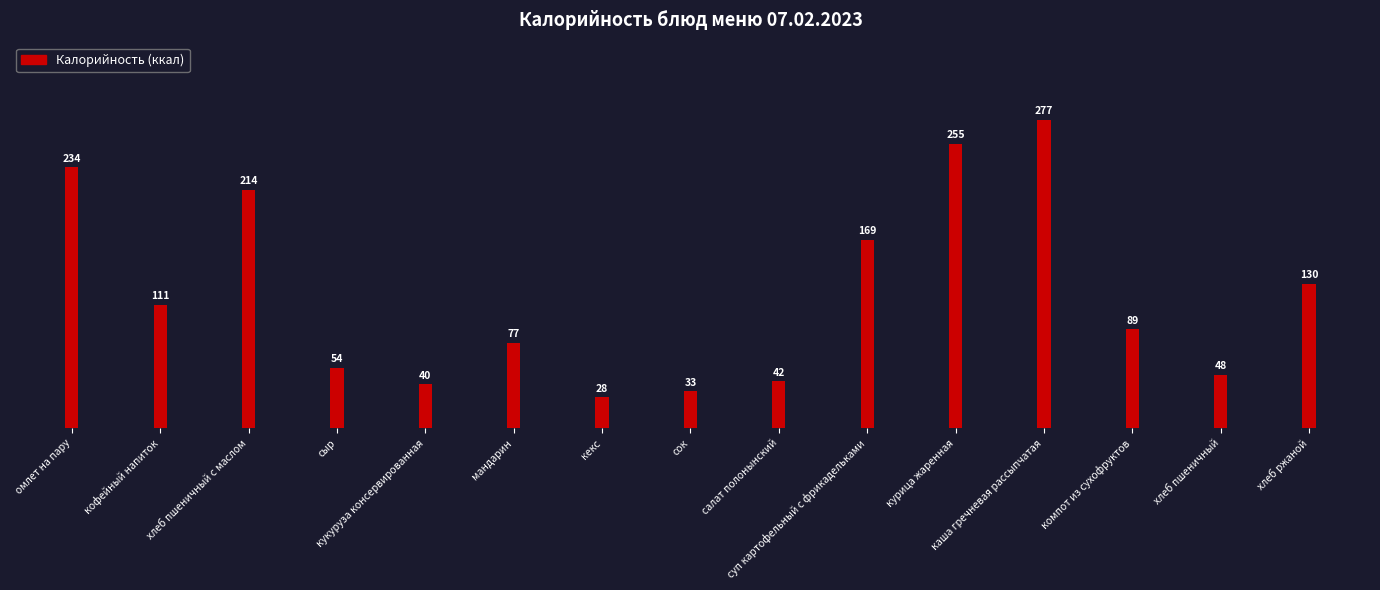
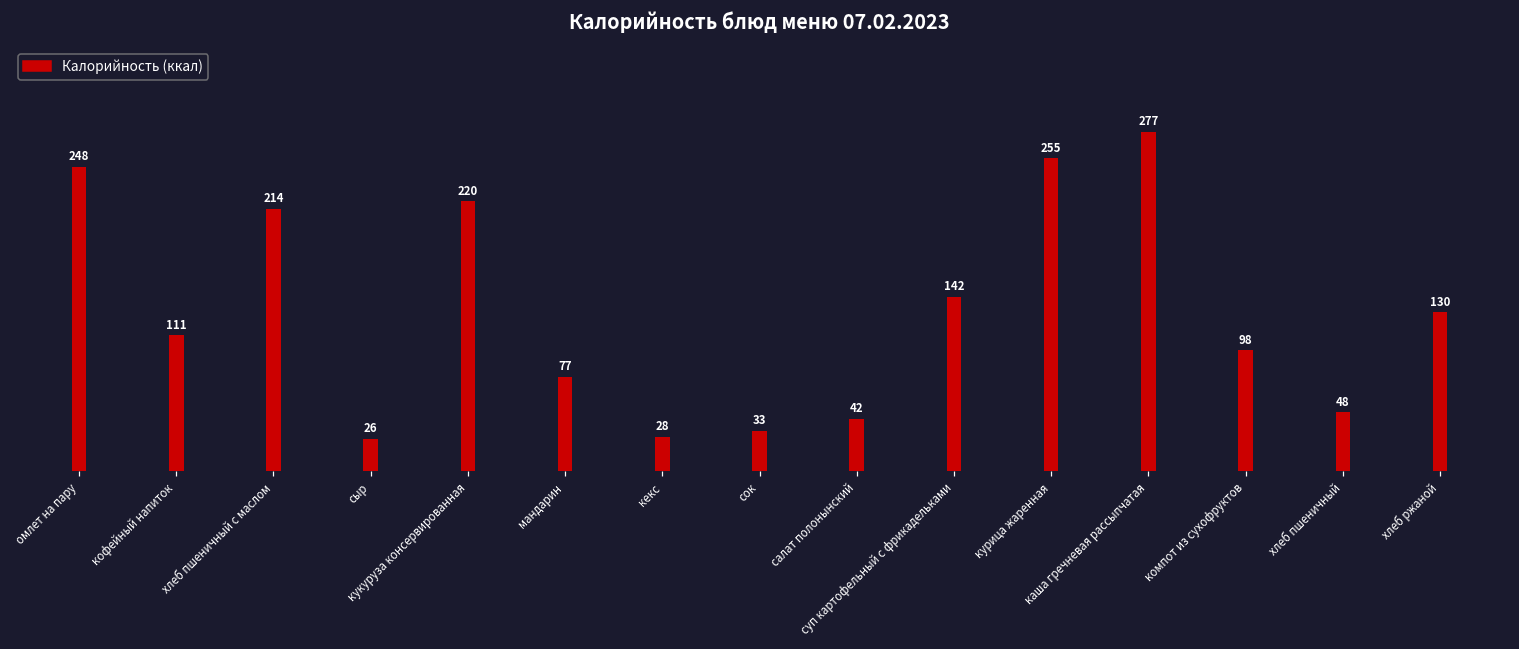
омлет на пару: 234 -> 248
сыр: 54 -> 26
кукуруза консервированная: 40 -> 220
суп картофельный с фрикадельками: 169 -> 142
компот из сухофруктов: 89 -> 98
